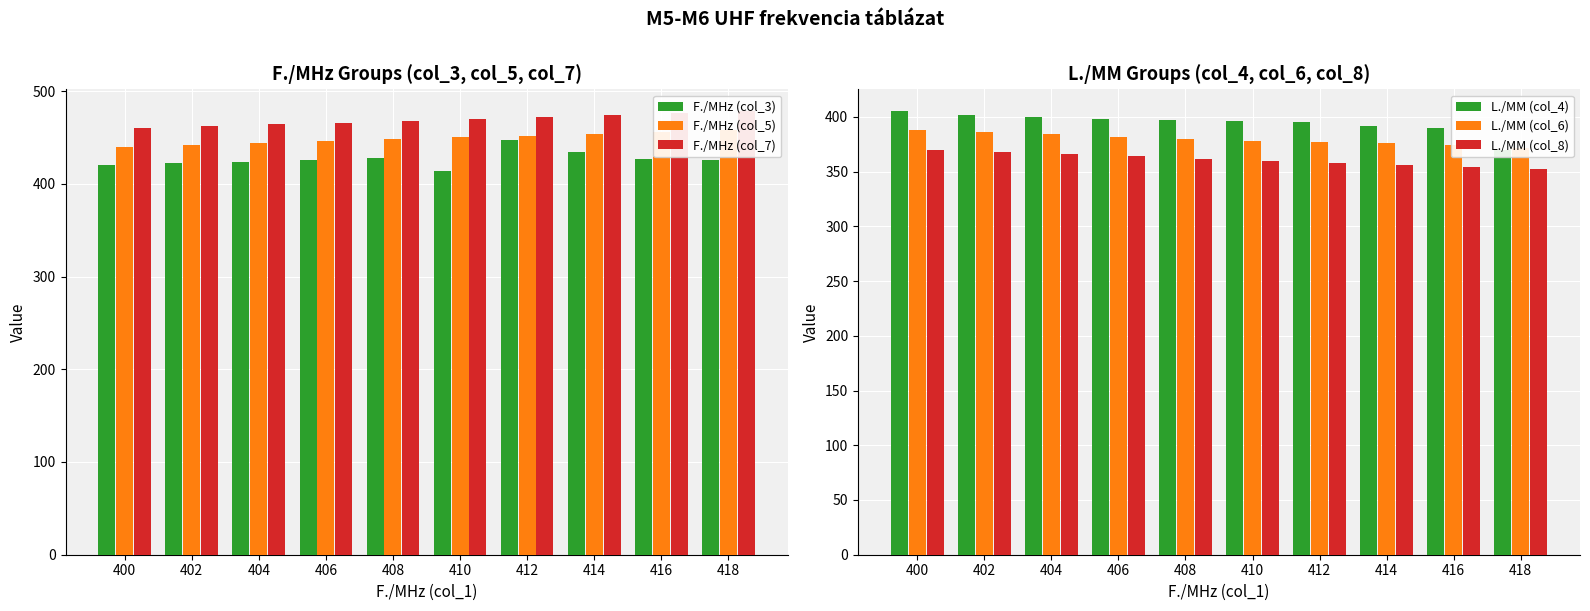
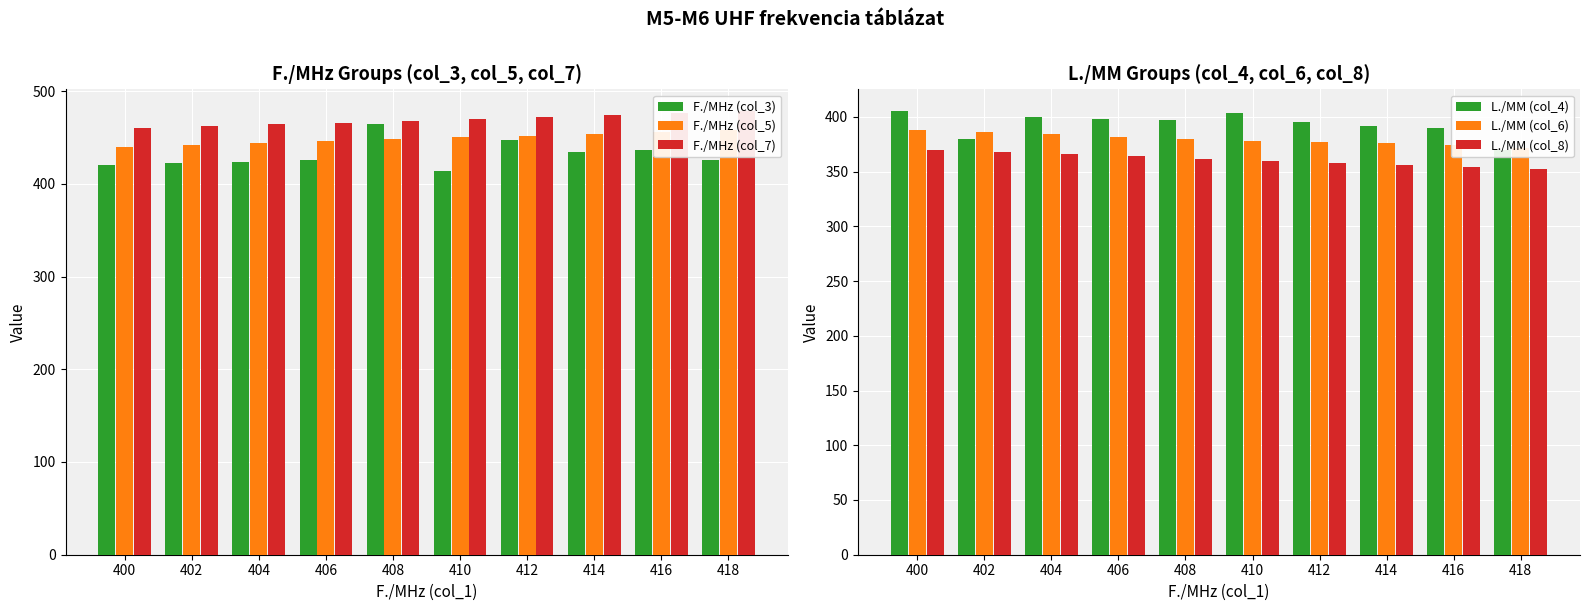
F./MHz Groups (col_3, col_5, col_7), F./MHz (col_3), 408: 430 -> 460
F./MHz Groups (col_3, col_5, col_7), F./MHz (col_3), 416: 430 -> 440
L./MM Groups (col_4, col_6, col_8), L./MM (col_4), 402: 402 -> 380
L./MM Groups (col_4, col_6, col_8), L./MM (col_4), 410: 396 -> 404
